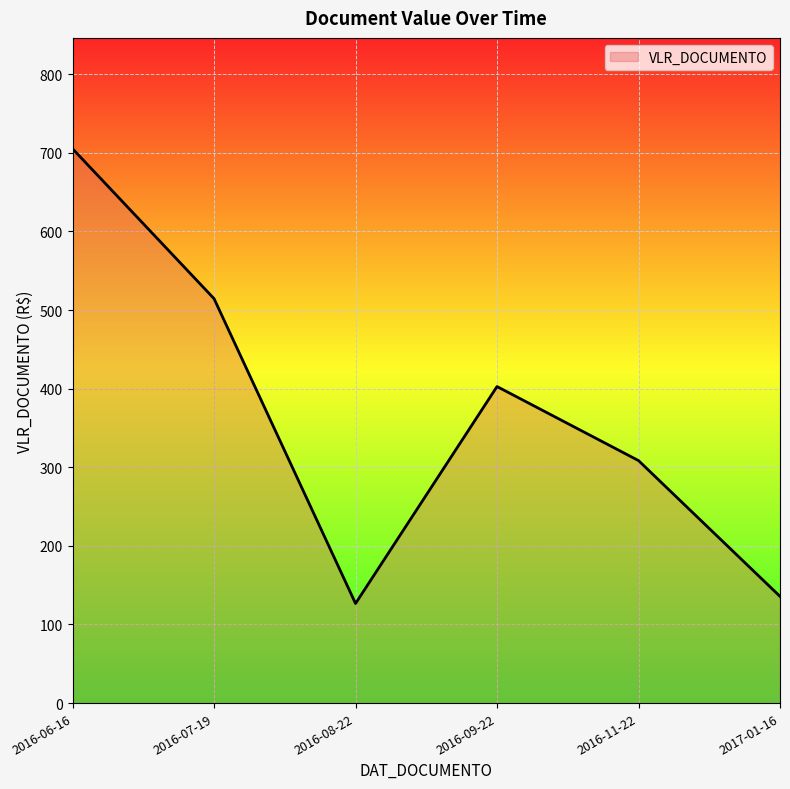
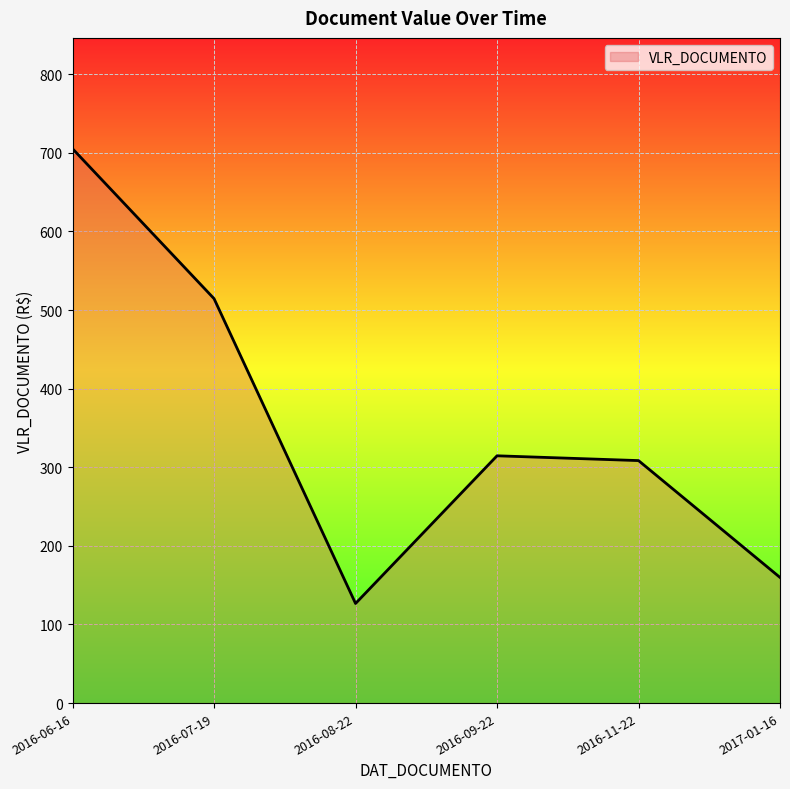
2016-09-22: 400 -> 310
2017-01-16: 140 -> 160
